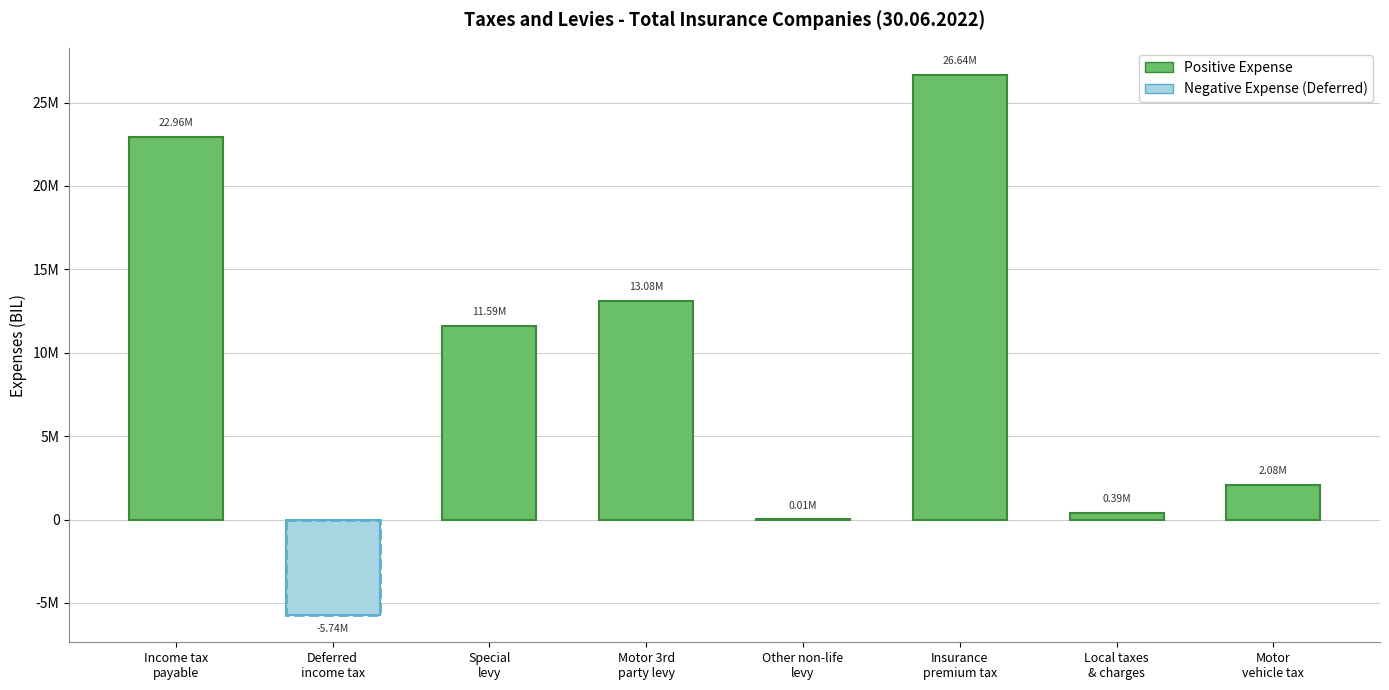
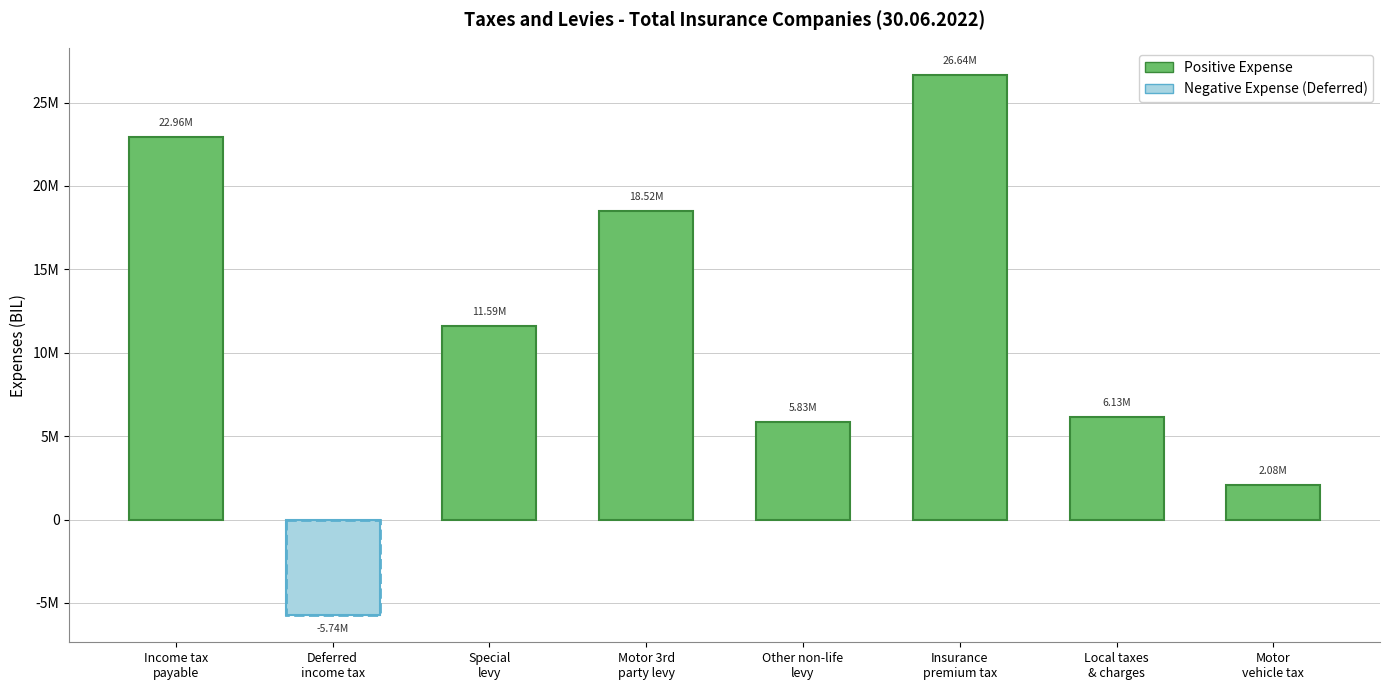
Motor 3rd party levy: 13.08M -> 18.52M
Other non-life levy: 0.01M -> 5.83M
Local taxes & charges: 0.39M -> 6.13M
